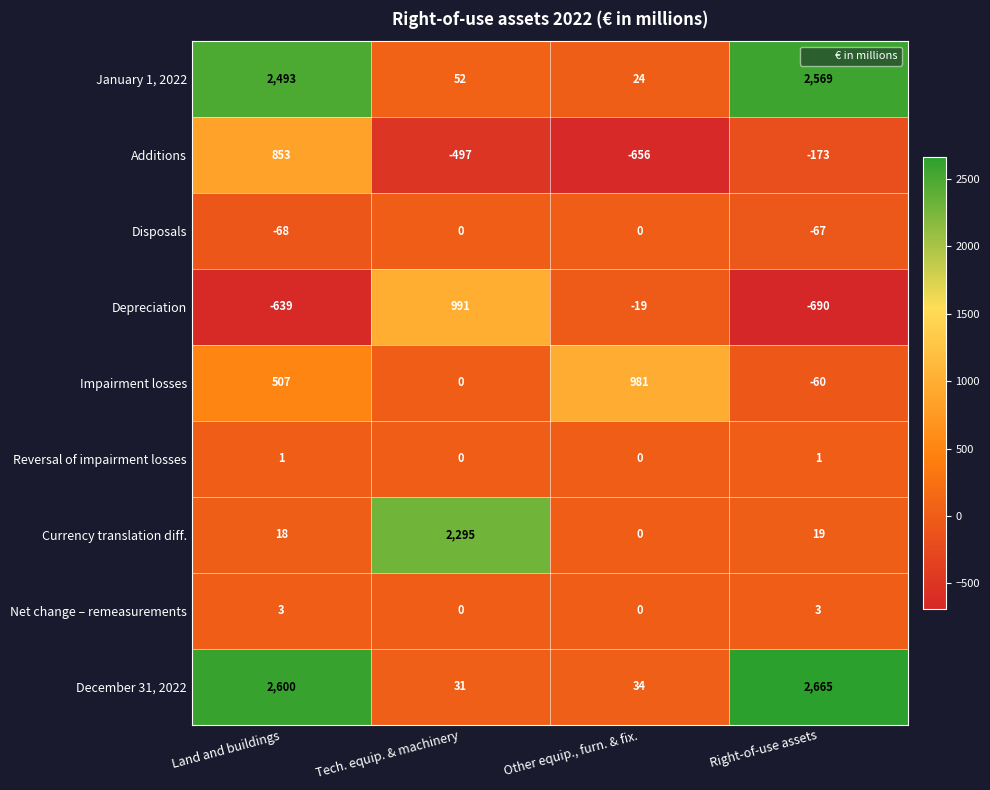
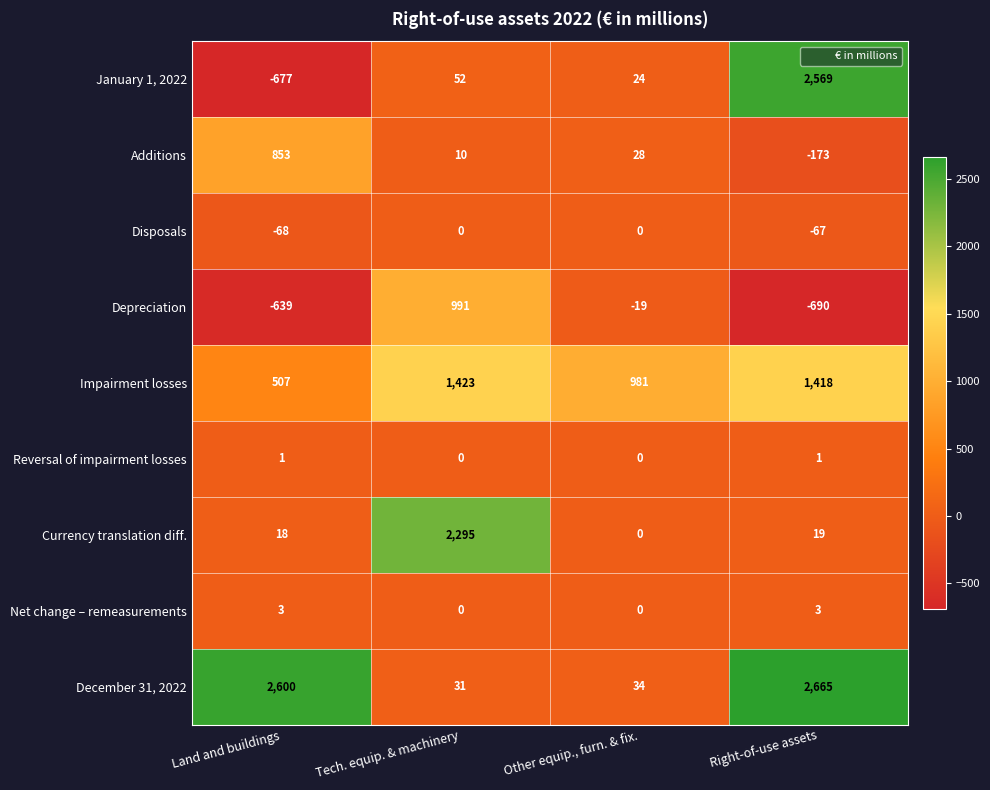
January 1, 2022, Land and buildings: 2,493 -> -677
Additions, Tech. equip. & machinery: -497 -> 10
Additions, Other equip., furn. & fix.: -656 -> 28
Impairment losses, Tech. equip. & machinery: 0 -> 1,423
Impairment losses, Right-of-use assets: -60 -> 1,418
